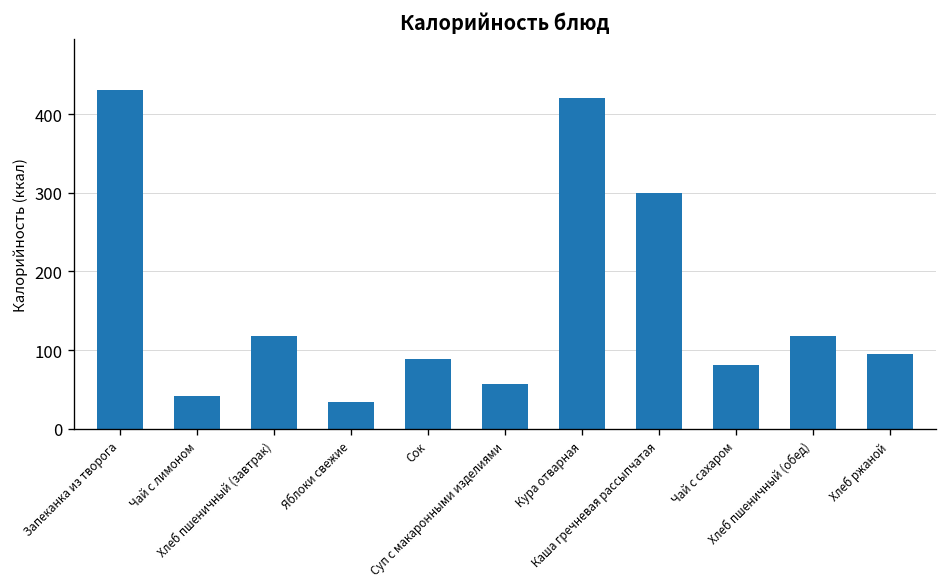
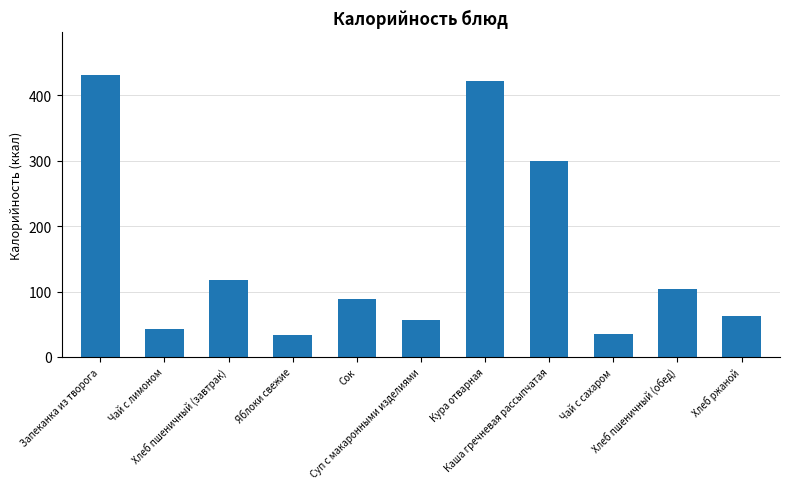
Чай с сахаром: 80 -> 40
Хлеб пшеничный (обед): 120 -> 100
Хлеб ржаной: 100 -> 60
